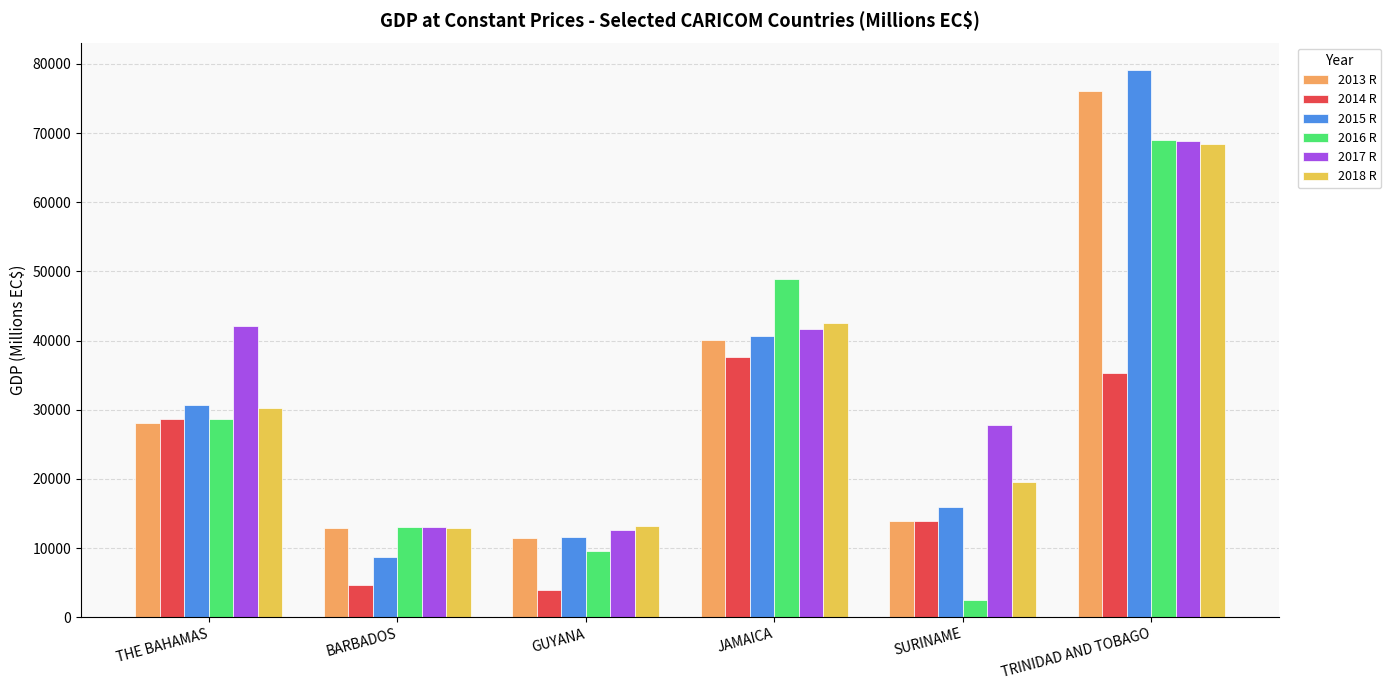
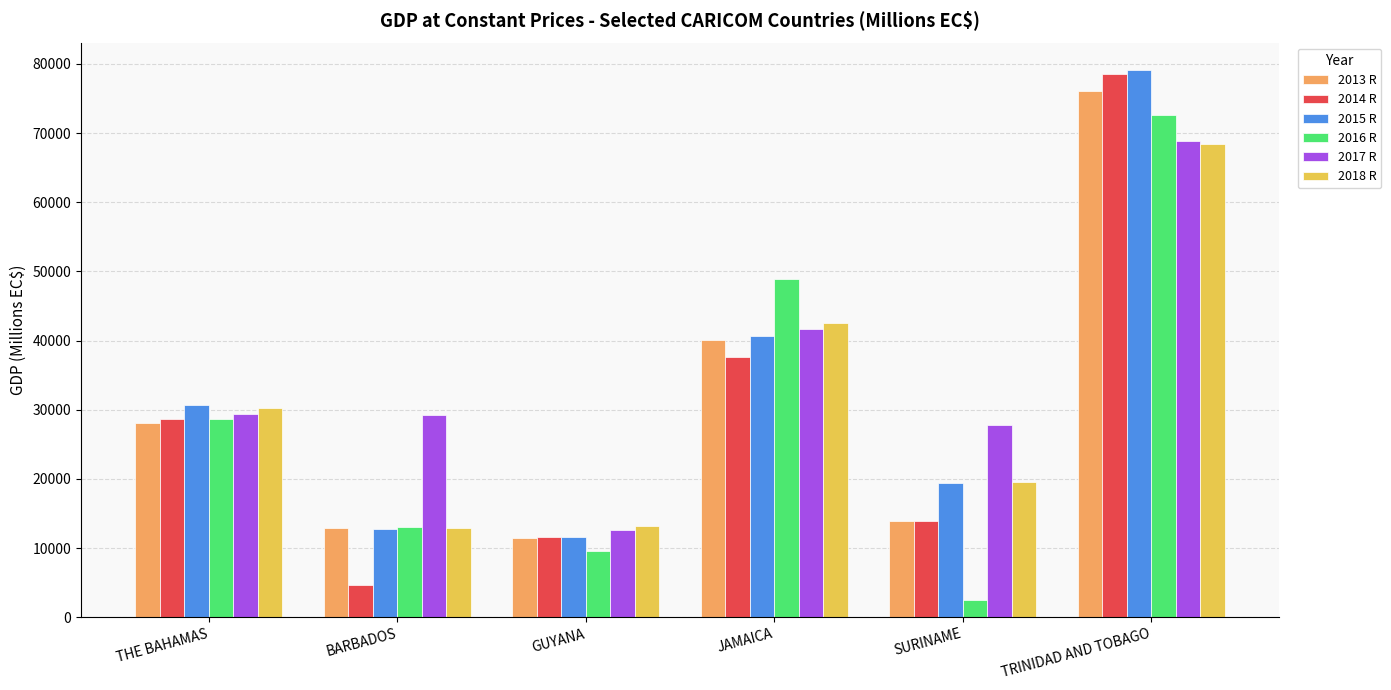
2017 R, THE BAHAMAS: 42000 -> 29000
2015 R, BARBADOS: 9000 -> 13000
2017 R, BARBADOS: 13000 -> 29000
2014 R, GUYANA: 4000 -> 12000
2015 R, SURINAME: 16000 -> 19000
2014 R, TRINIDAD AND TOBAGO: 35000 -> 79000
2016 R, TRINIDAD AND TOBAGO: 69000 -> 73000
